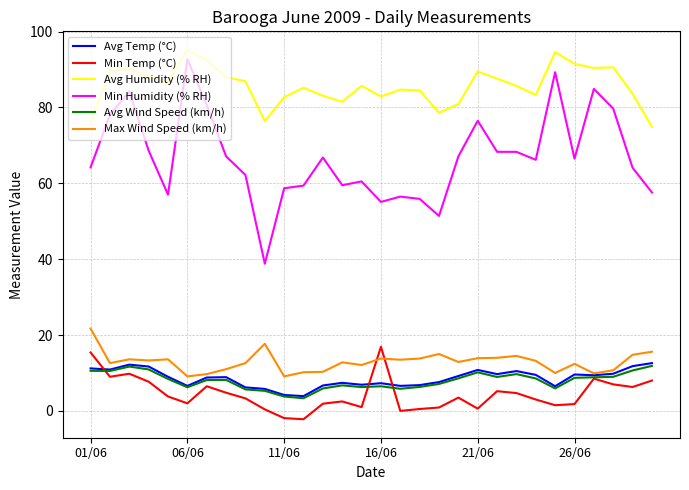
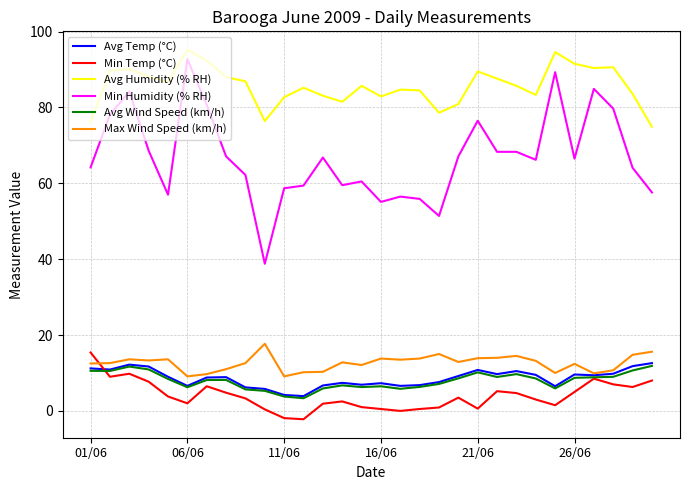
Max Wind Speed (km/h), 01/06: 22 -> 13
Min Temp (°C), 16/06: 17 -> 1
Min Temp (°C), 26/06: 2 -> 5
